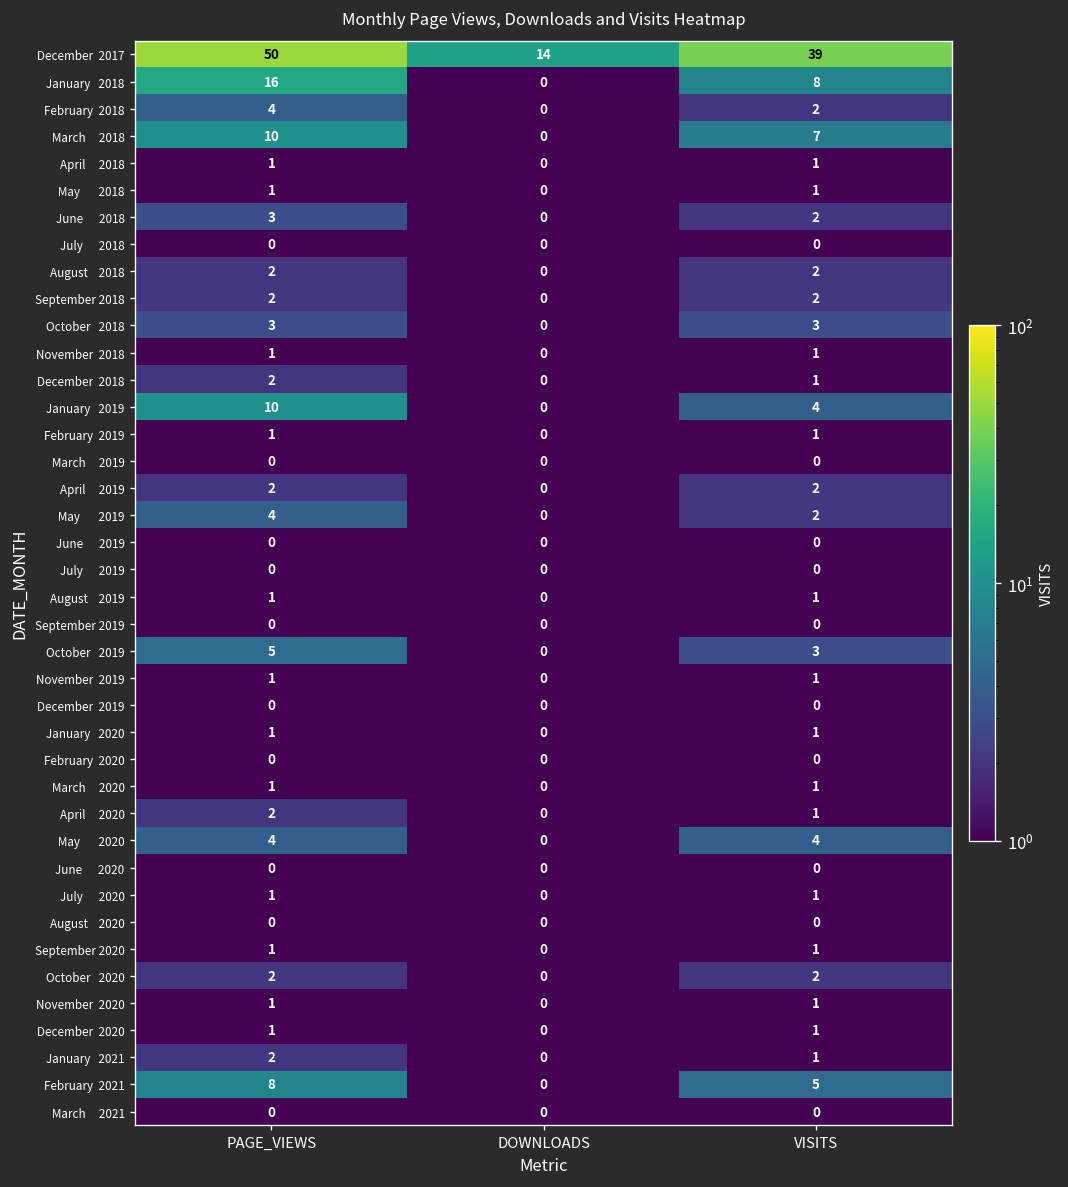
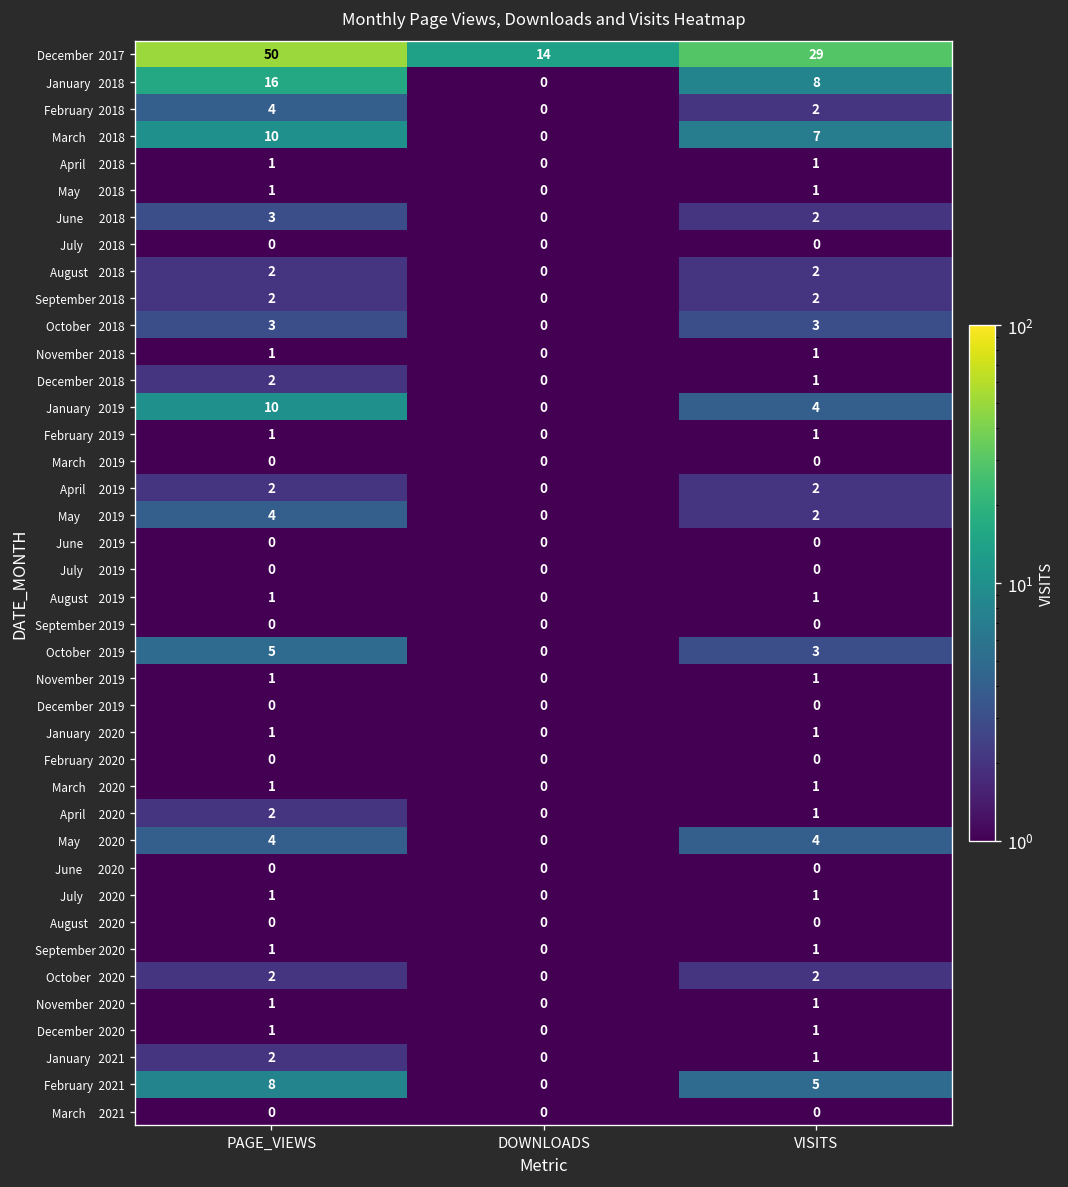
December 2017, VISITS: 39 -> 29
